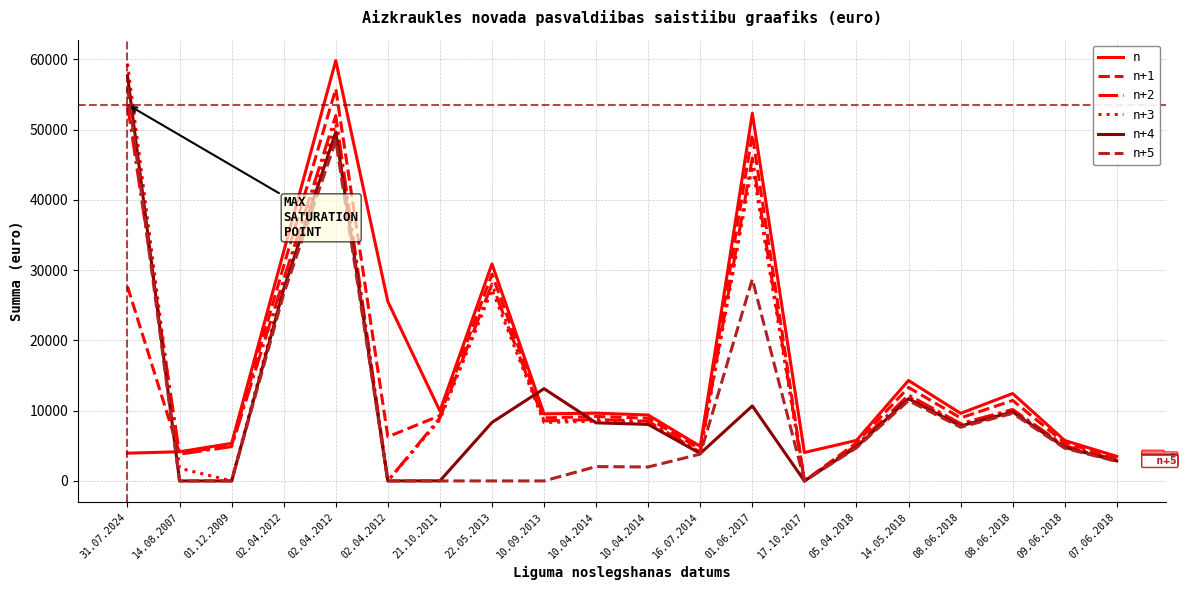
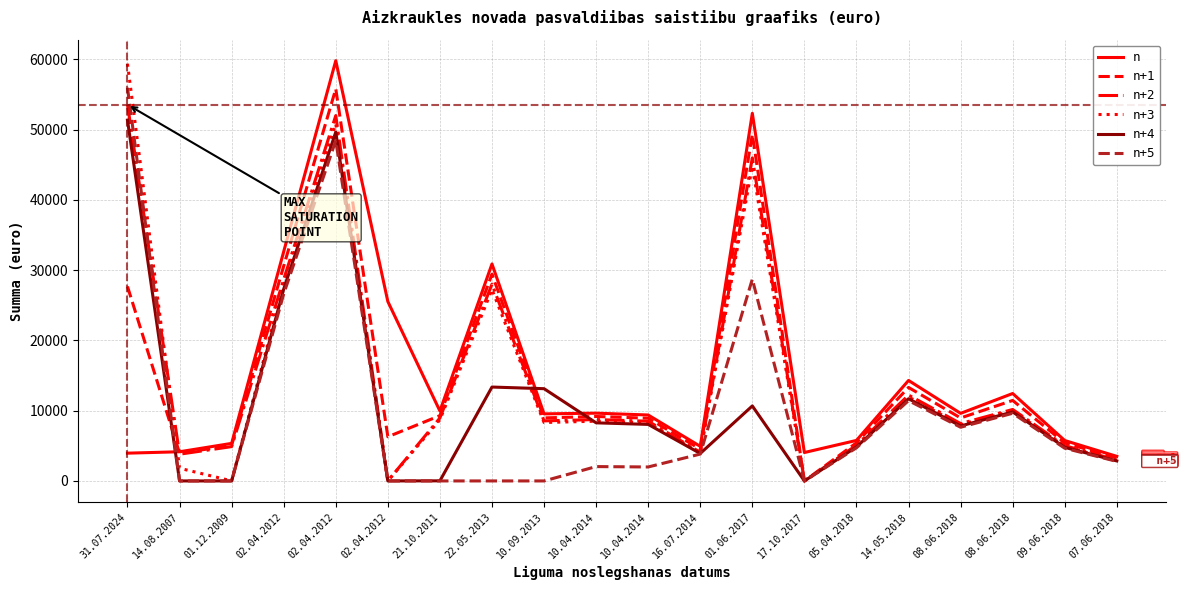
n+4, 31.07.2024: 58000 -> 51000
n+4, 22.05.2013: 8000 -> 13000
